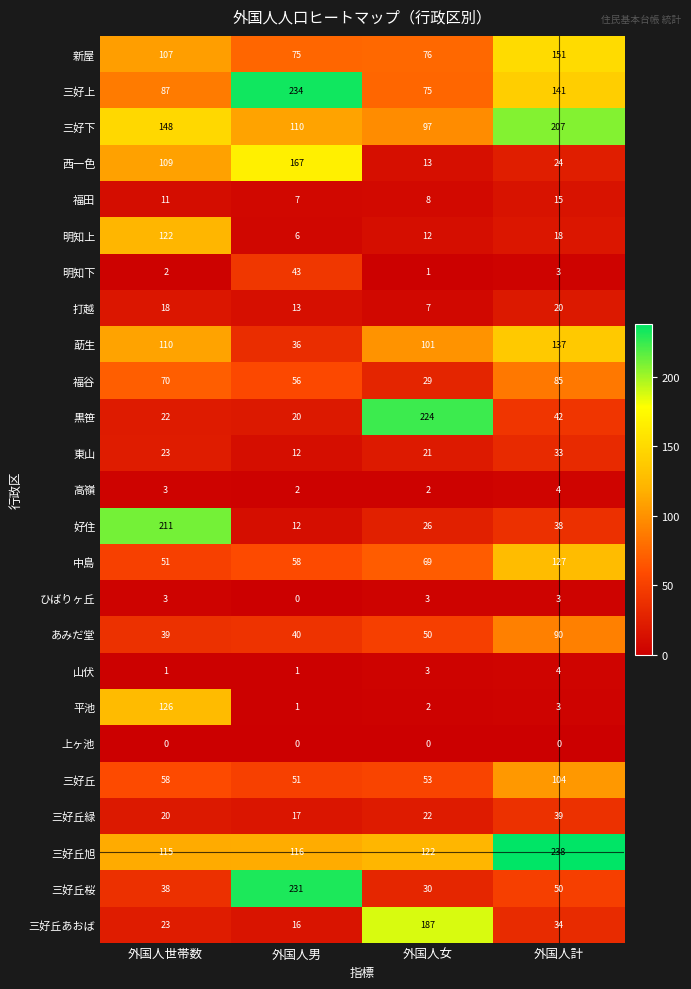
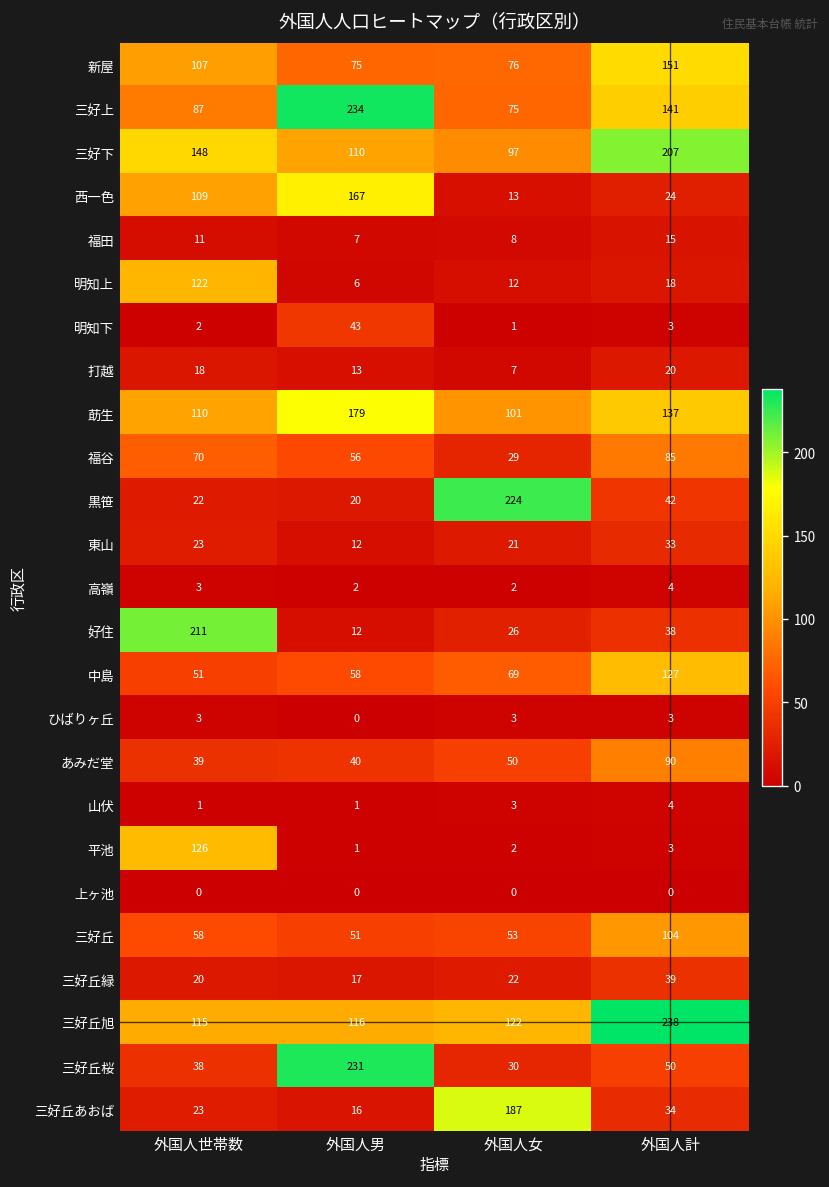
莇生, 外国人男: 36 -> 179
